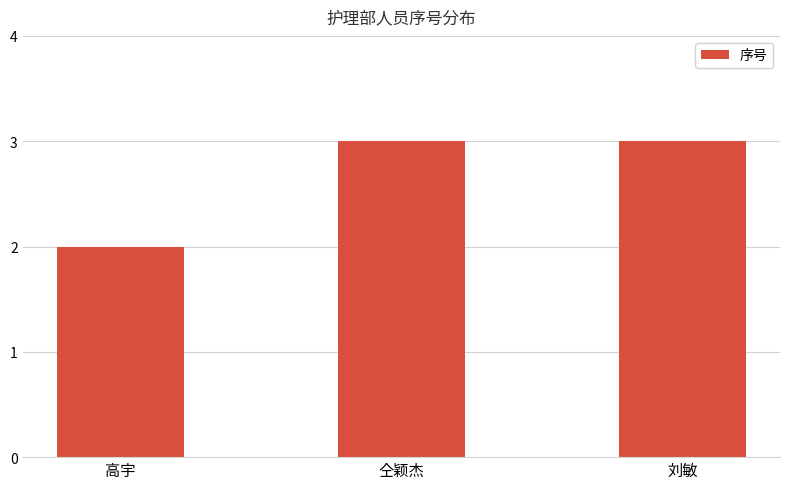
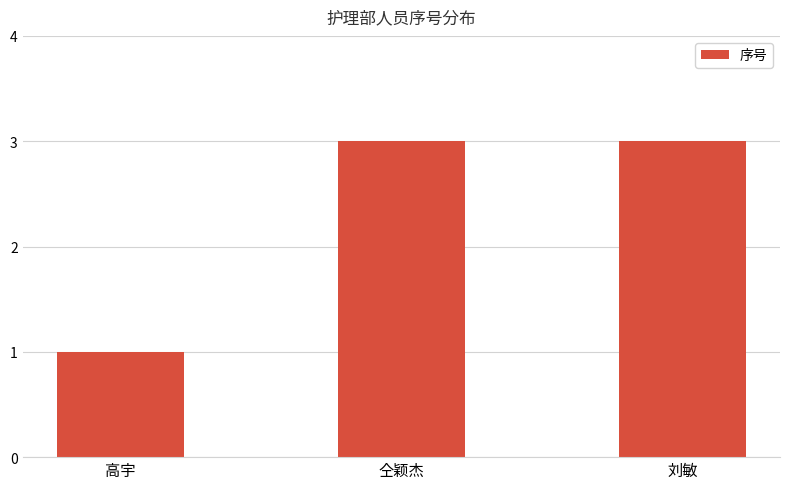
高宇: 2 -> 1
